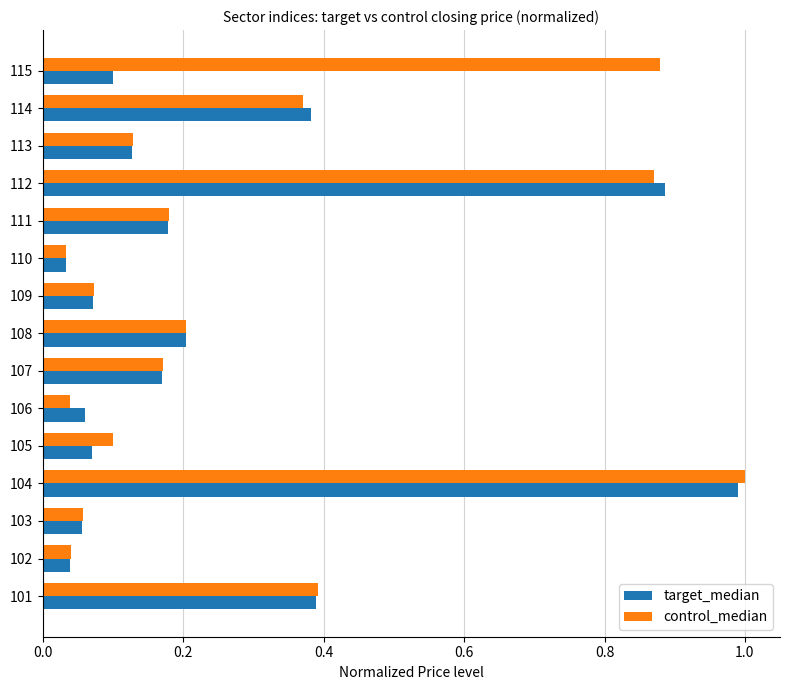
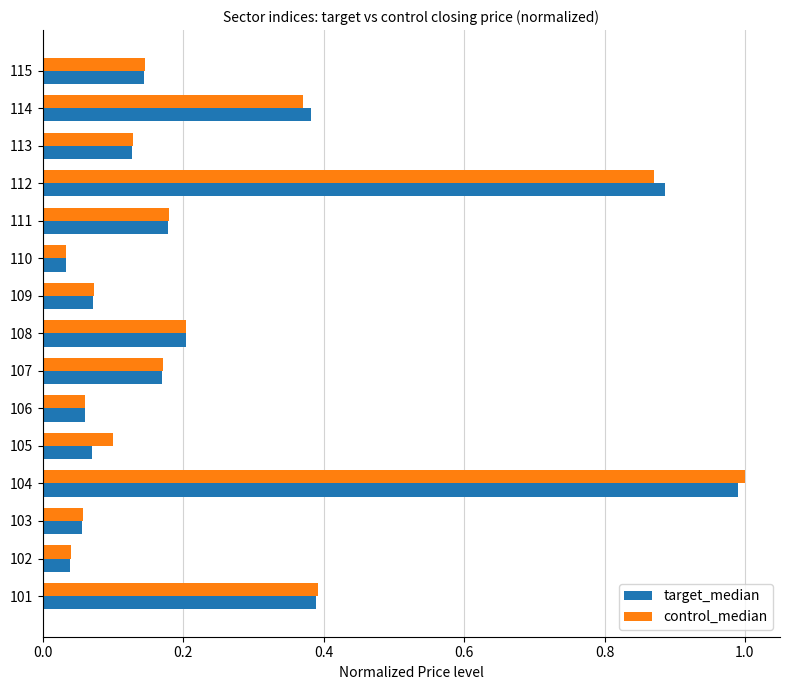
control_median, 115: 0.88 -> 0.15
target_median, 115: 0.10 -> 0.14
control_median, 106: 0.04 -> 0.06
